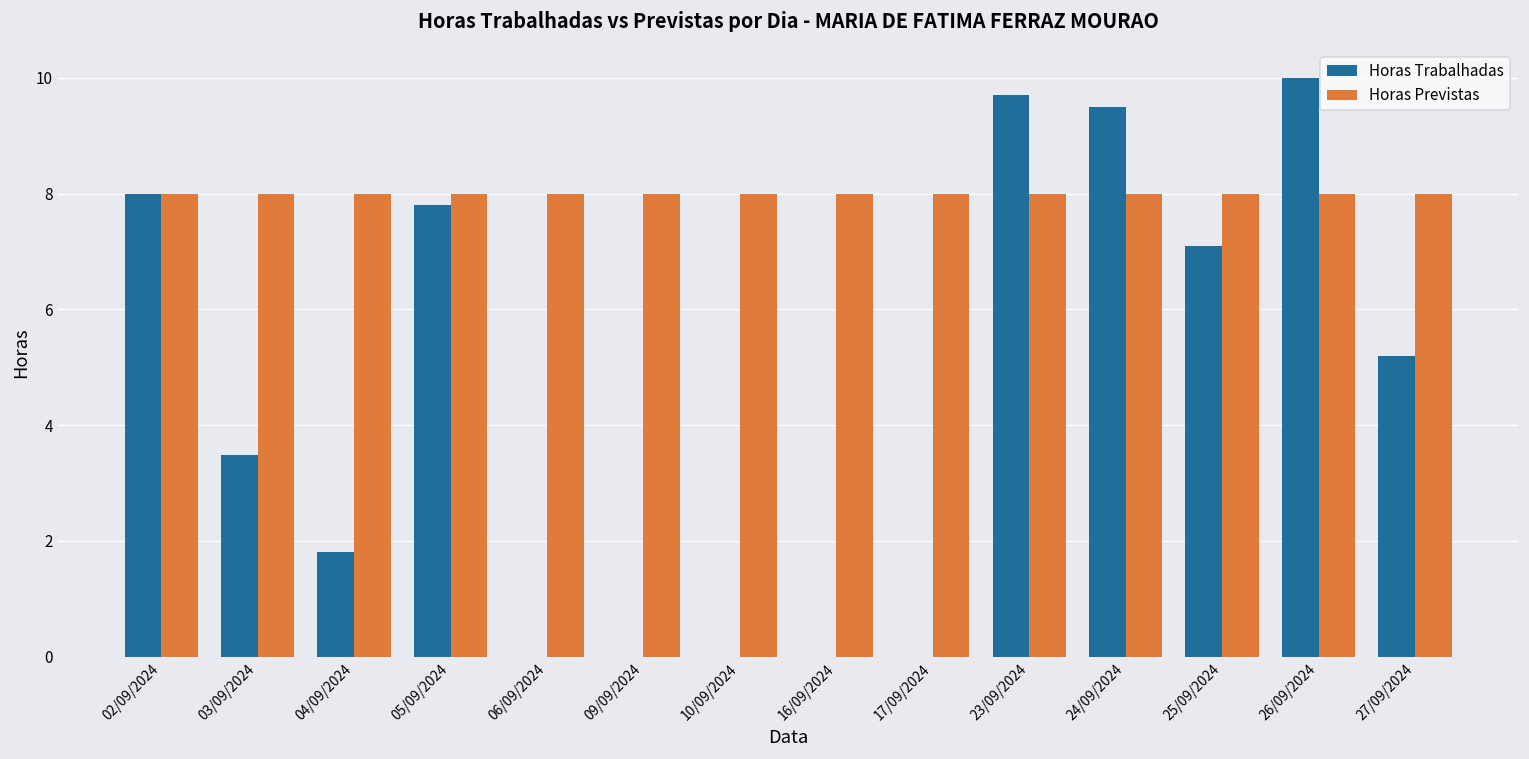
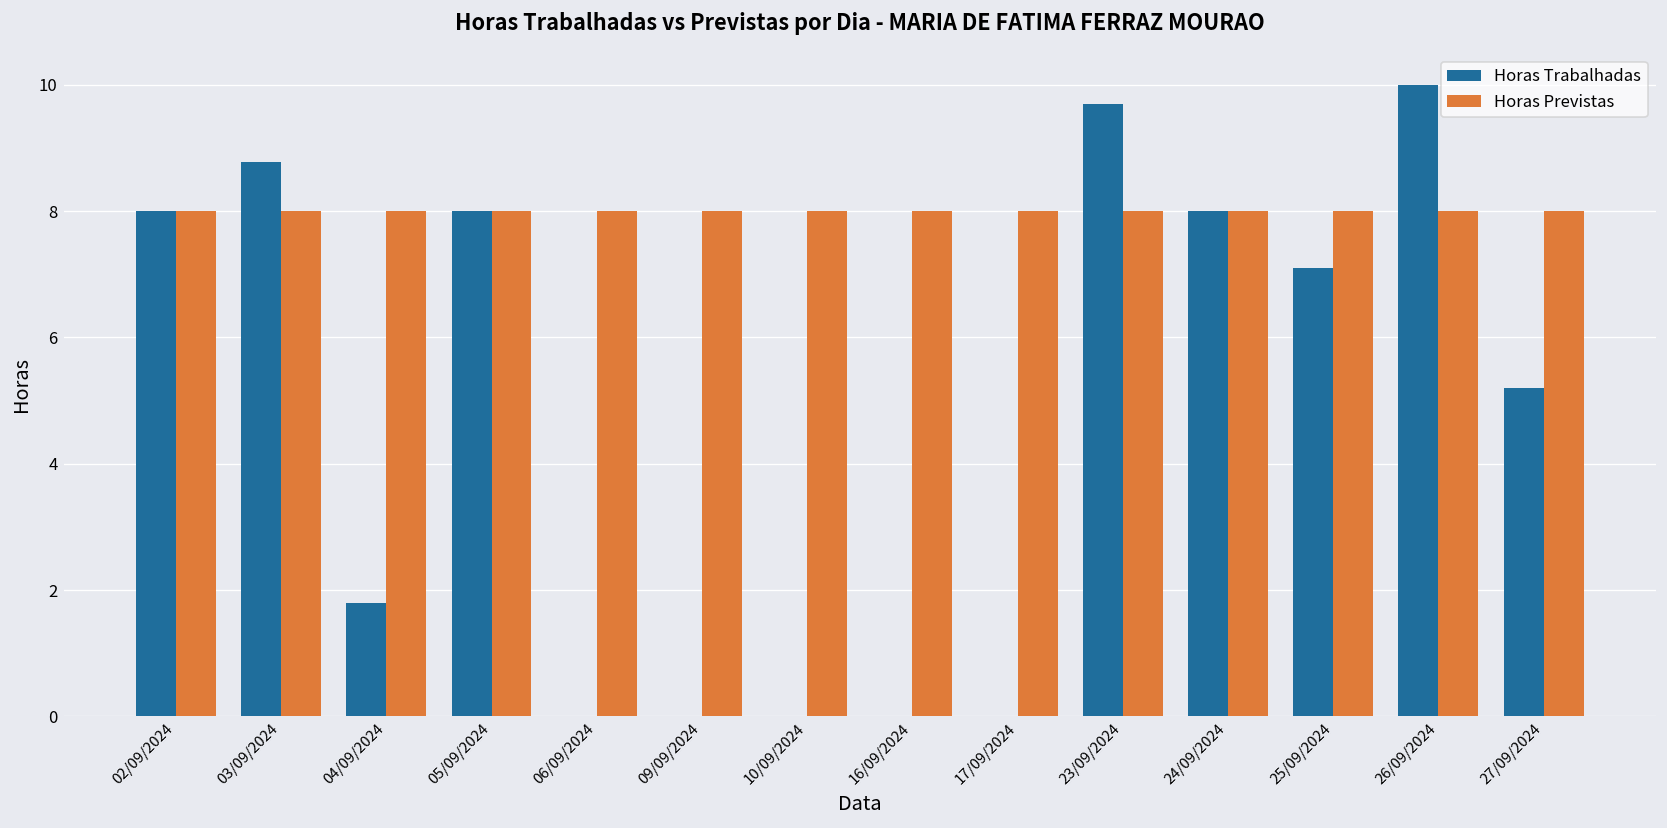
Horas Trabalhadas, 03/09/2024: 3.5 -> 8.8
Horas Trabalhadas, 05/09/2024: 7.8 -> 8.0
Horas Trabalhadas, 24/09/2024: 9.5 -> 8.0
